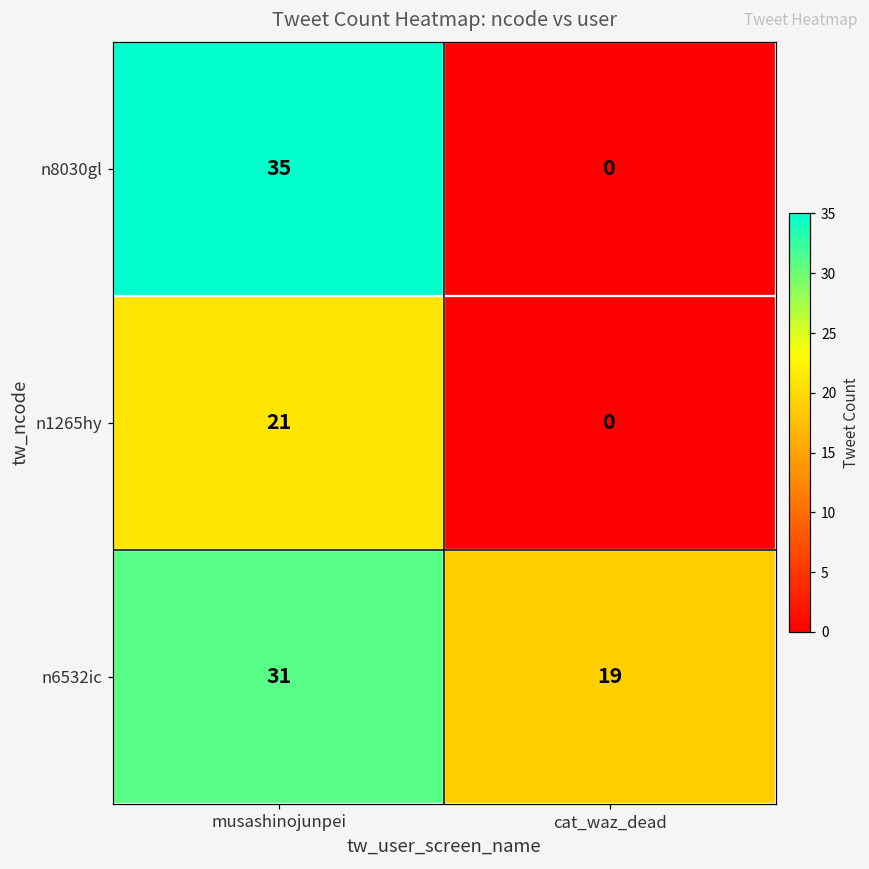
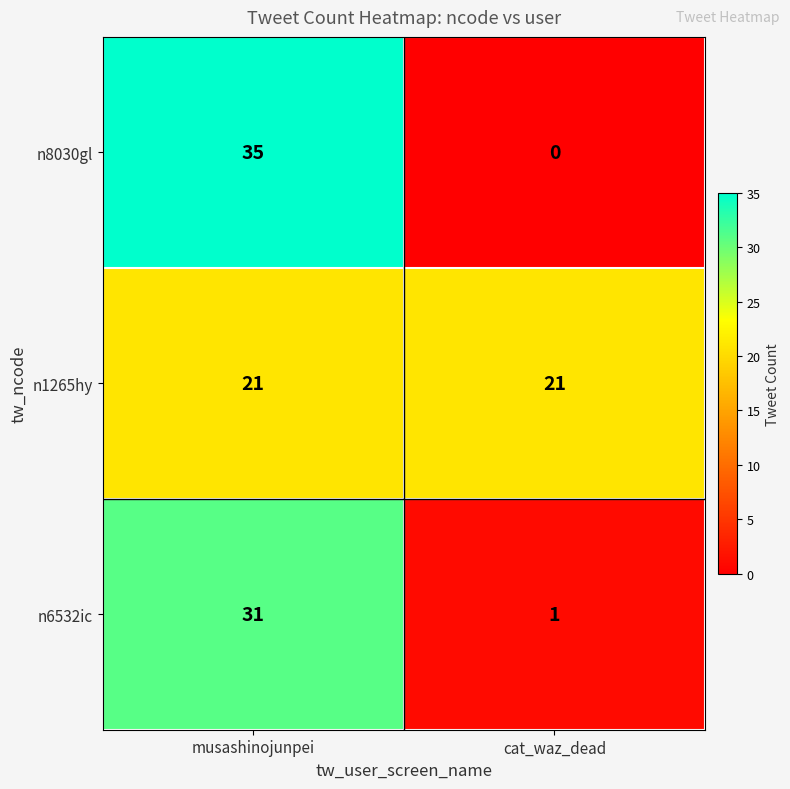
n1265hy, cat_waz_dead: 0 -> 21
n6532ic, cat_waz_dead: 19 -> 1
